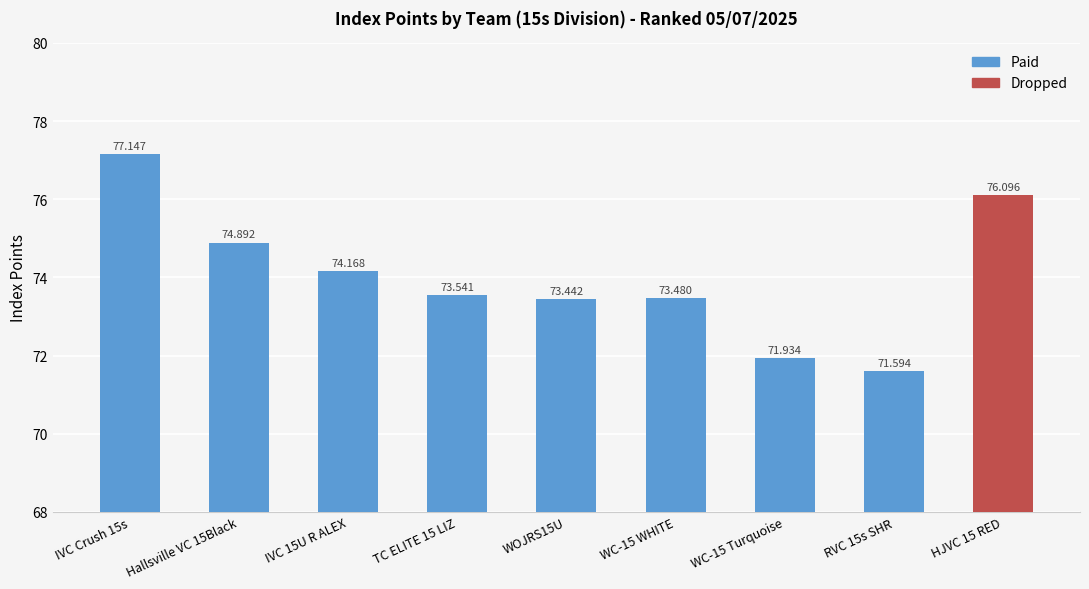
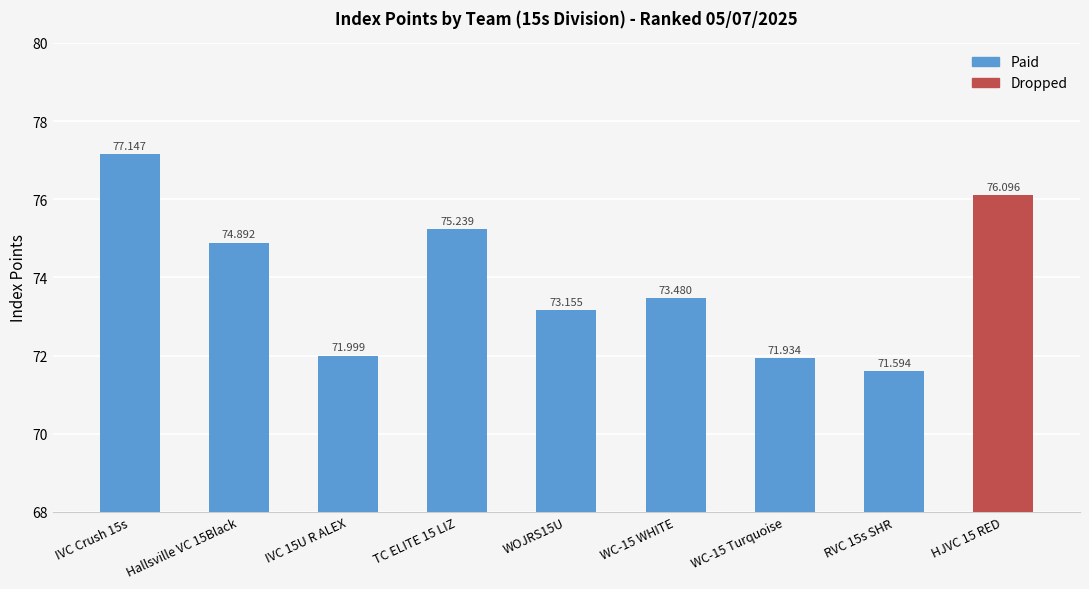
IVC 15U R ALEX: 74.168 -> 71.999
TC ELITE 15 LIZ: 73.541 -> 75.239
WOJRS15U: 73.442 -> 73.155
